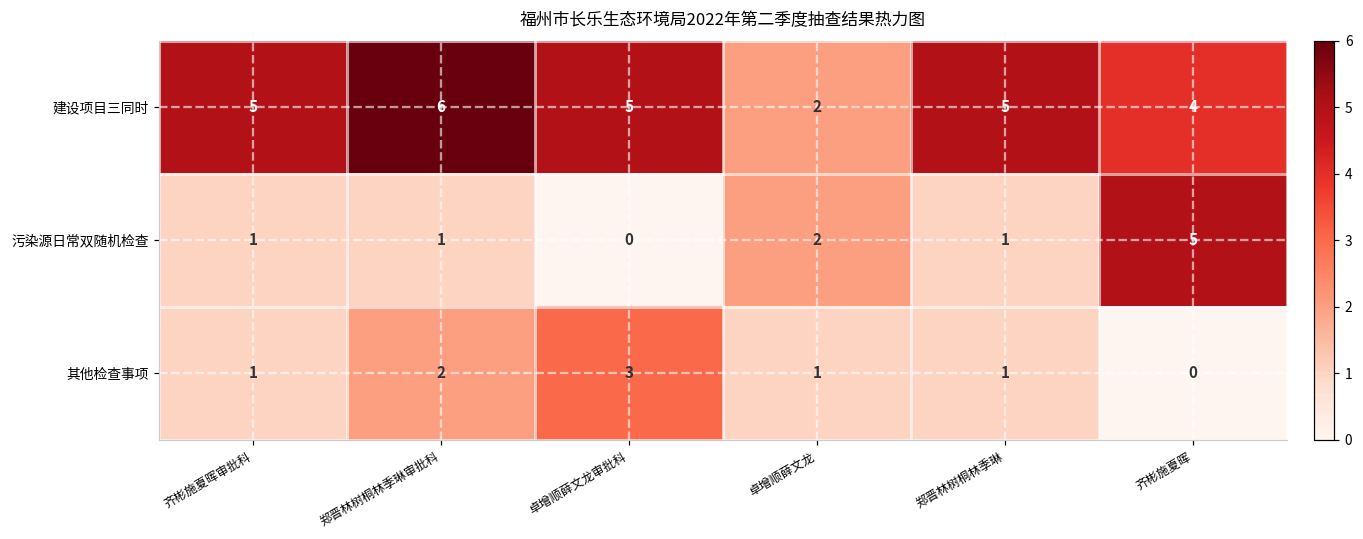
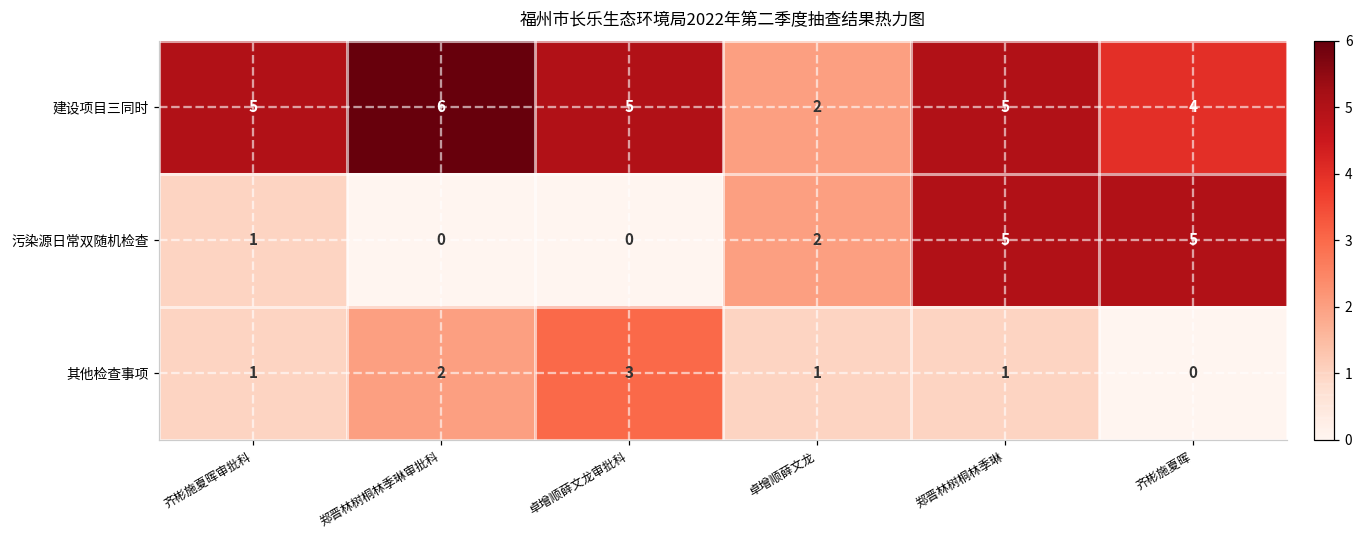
污染源日常双随机检查, 郑晋林树桐林季琳审批科: 1 -> 0
污染源日常双随机检查, 郑晋林树桐林季琳: 1 -> 5
